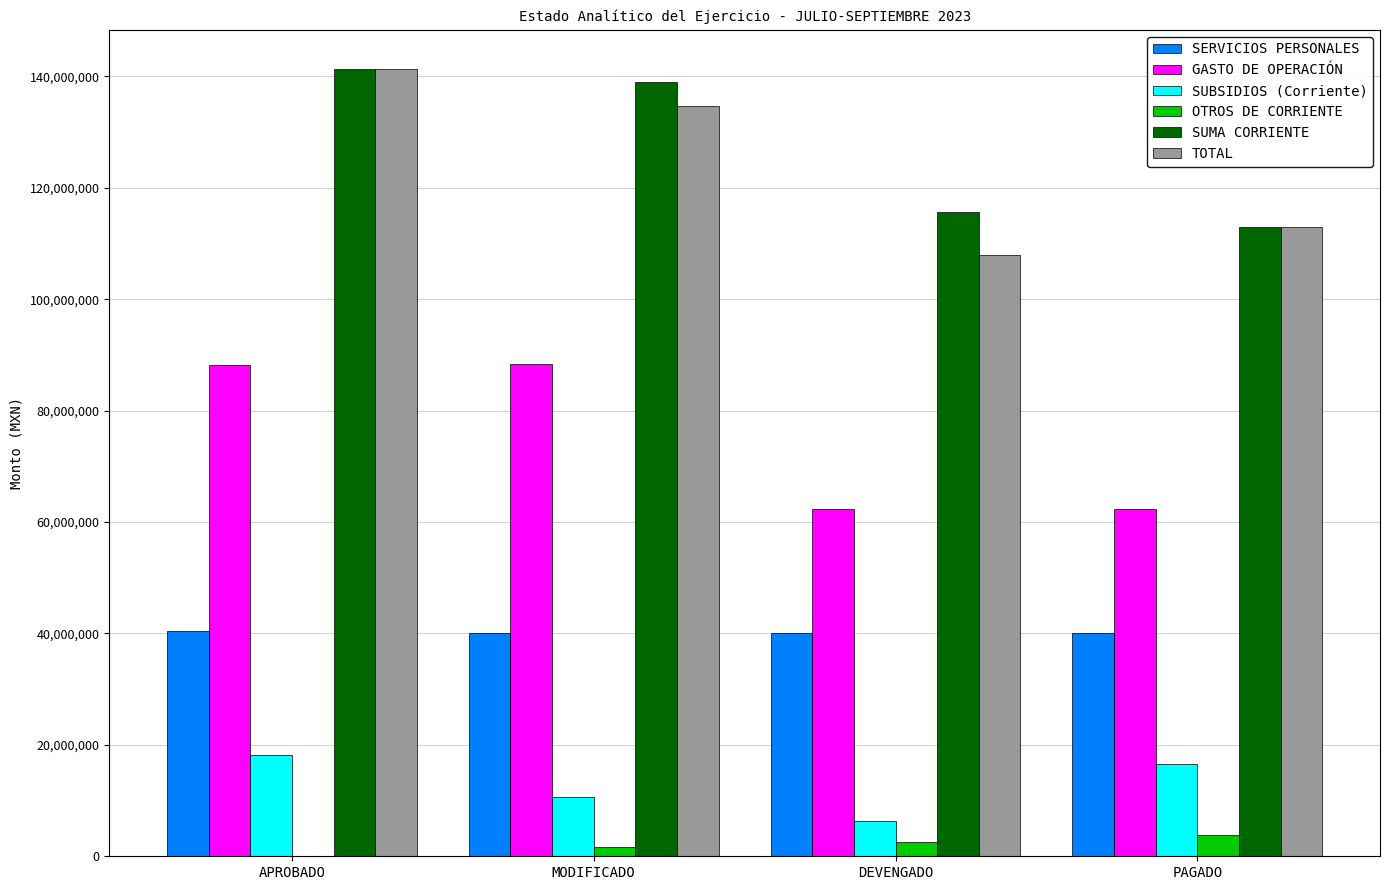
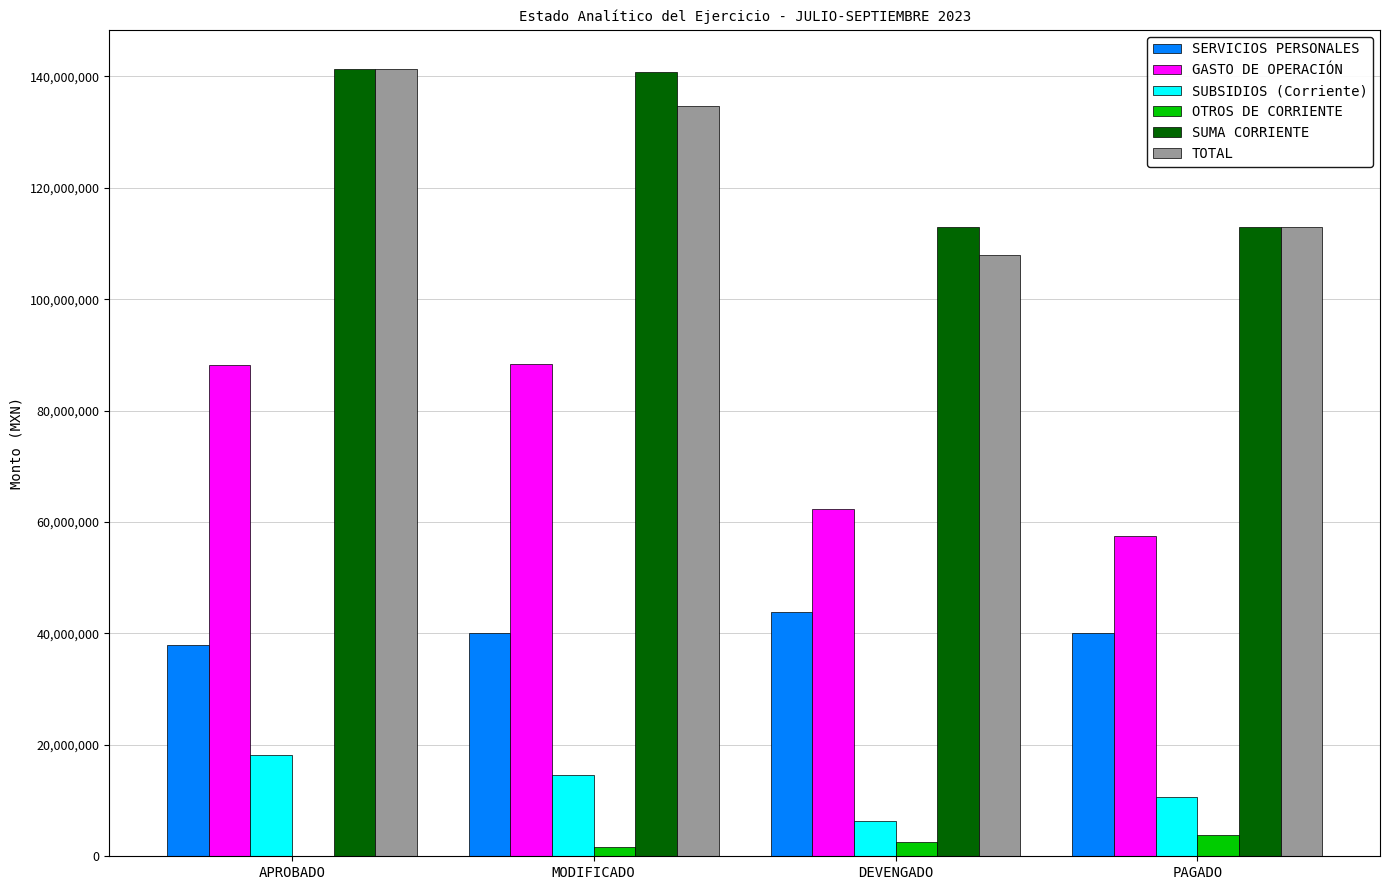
SERVICIOS PERSONALES, APROBADO: 40,000,000 -> 38,000,000
SUBSIDIOS (Corriente), MODIFICADO: 11,000,000 -> 15,000,000
SUMA CORRIENTE, MODIFICADO: 139,000,000 -> 141,000,000
SERVICIOS PERSONALES, DEVENGADO: 40,000,000 -> 44,000,000
SUMA CORRIENTE, DEVENGADO: 116,000,000 -> 113,000,000
GASTO DE OPERACIÓN, PAGADO: 62,000,000 -> 57,000,000
SUBSIDIOS (Corriente), PAGADO: 17,000,000 -> 11,000,000
